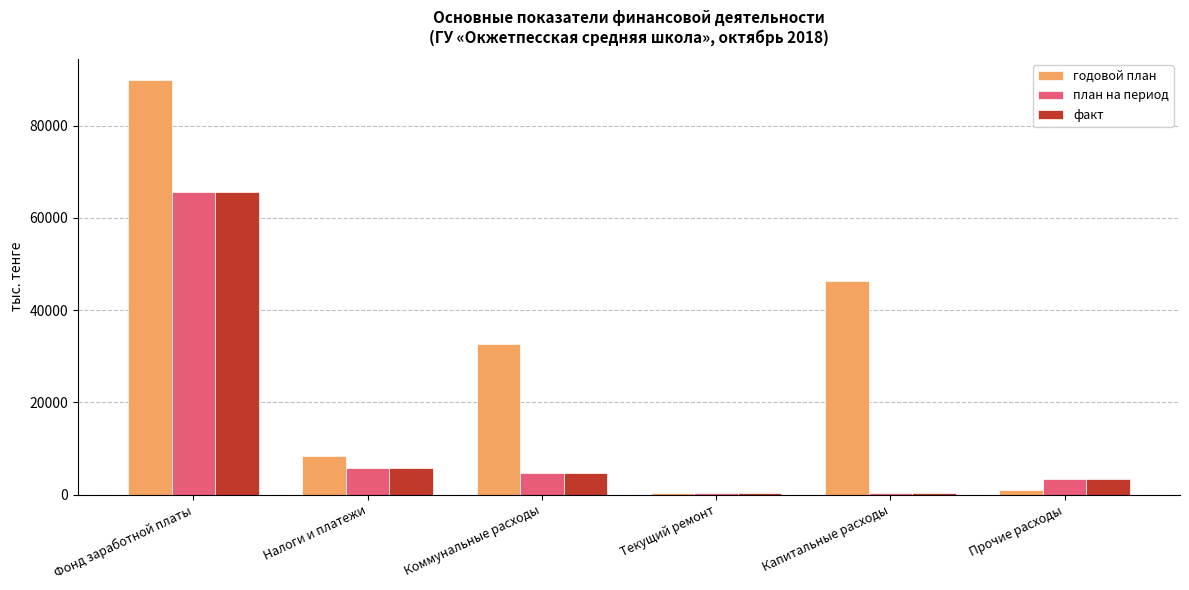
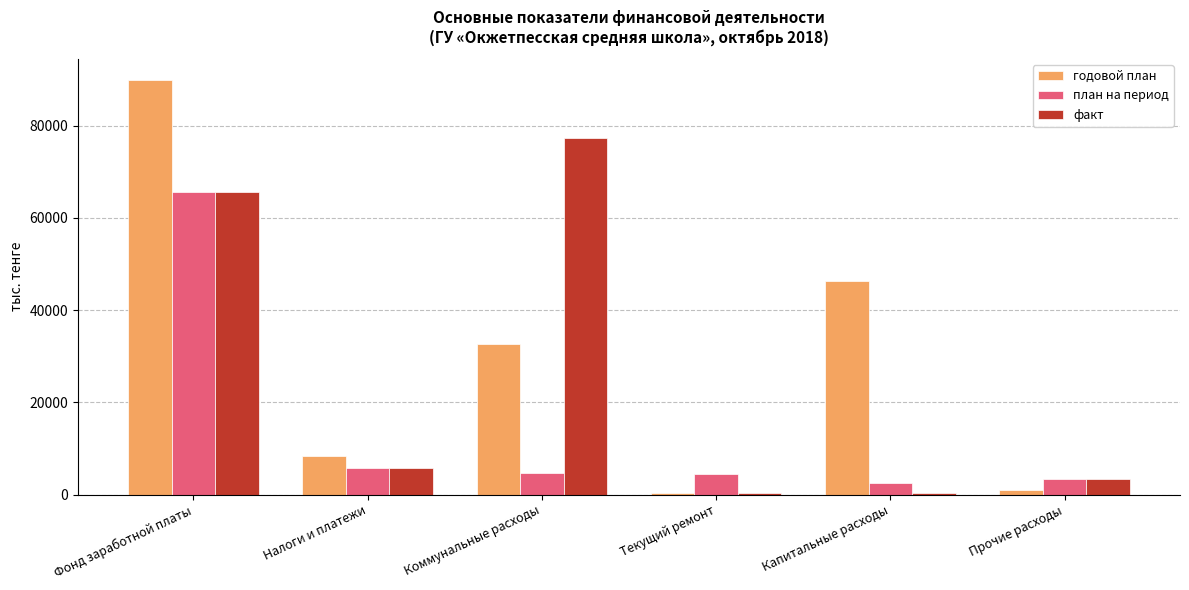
факт, Коммунальные расходы: 5000 -> 77000
план на период, Текущий ремонт: 0 -> 4000
план на период, Капитальные расходы: 0 -> 3000
